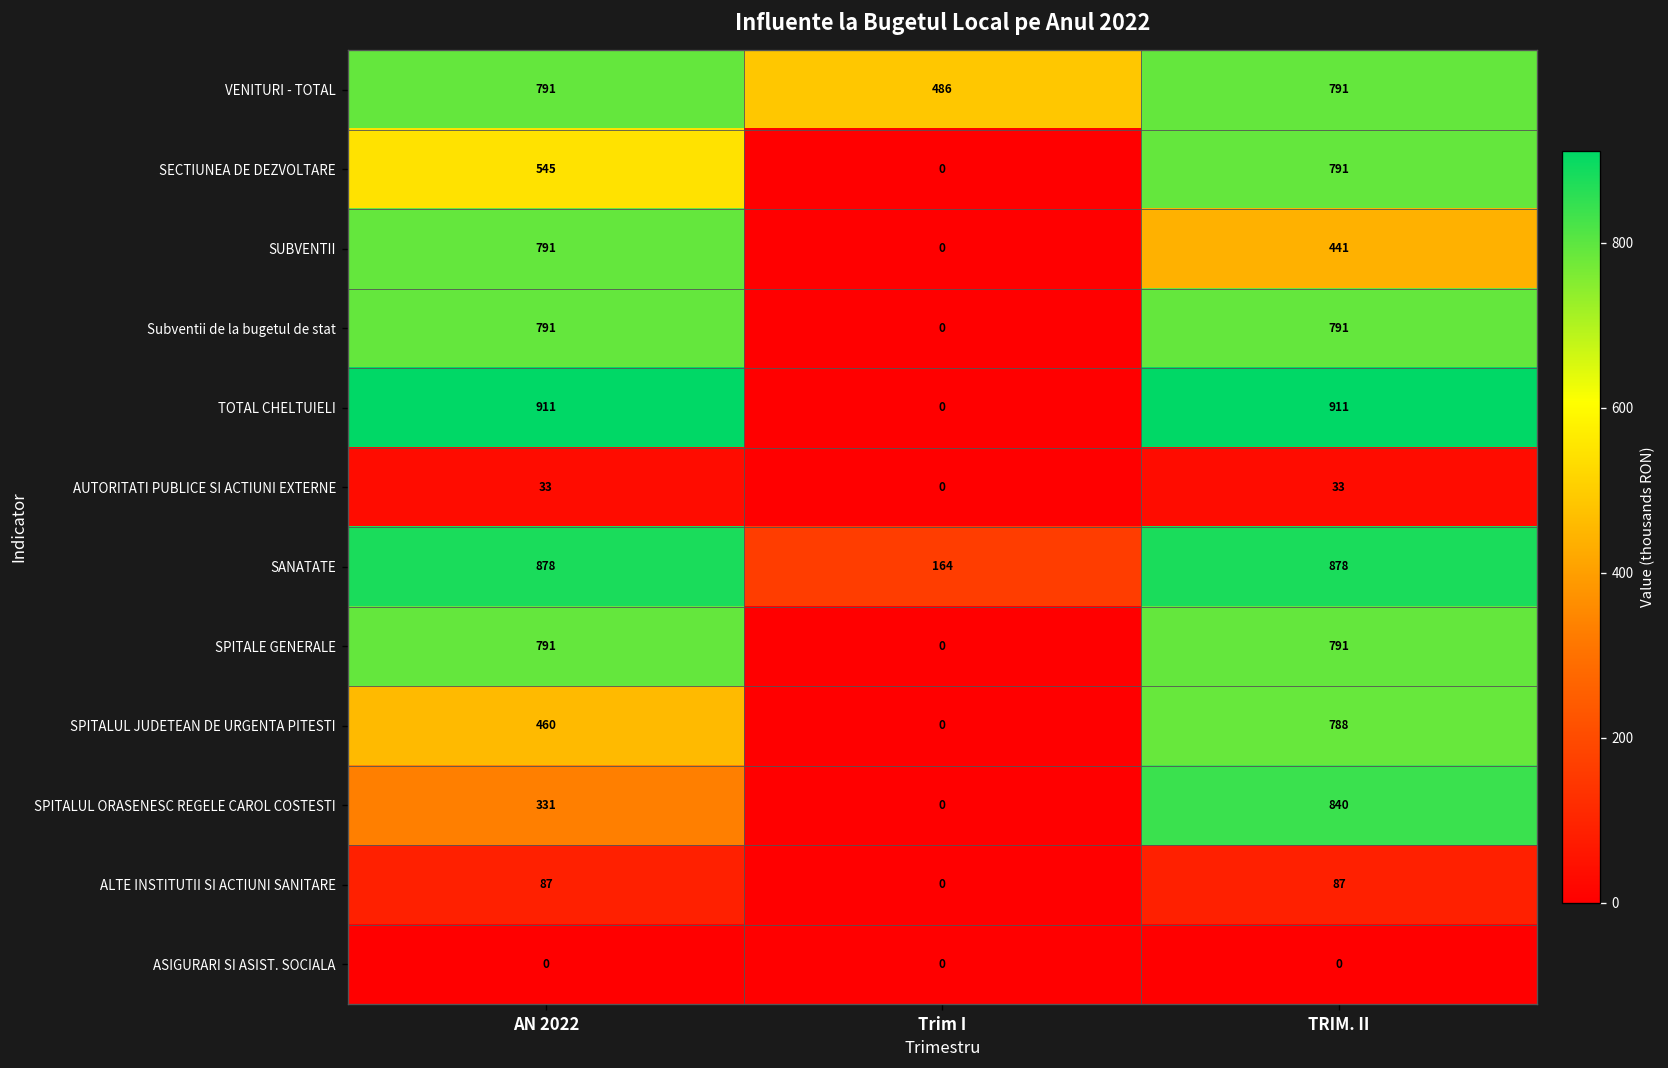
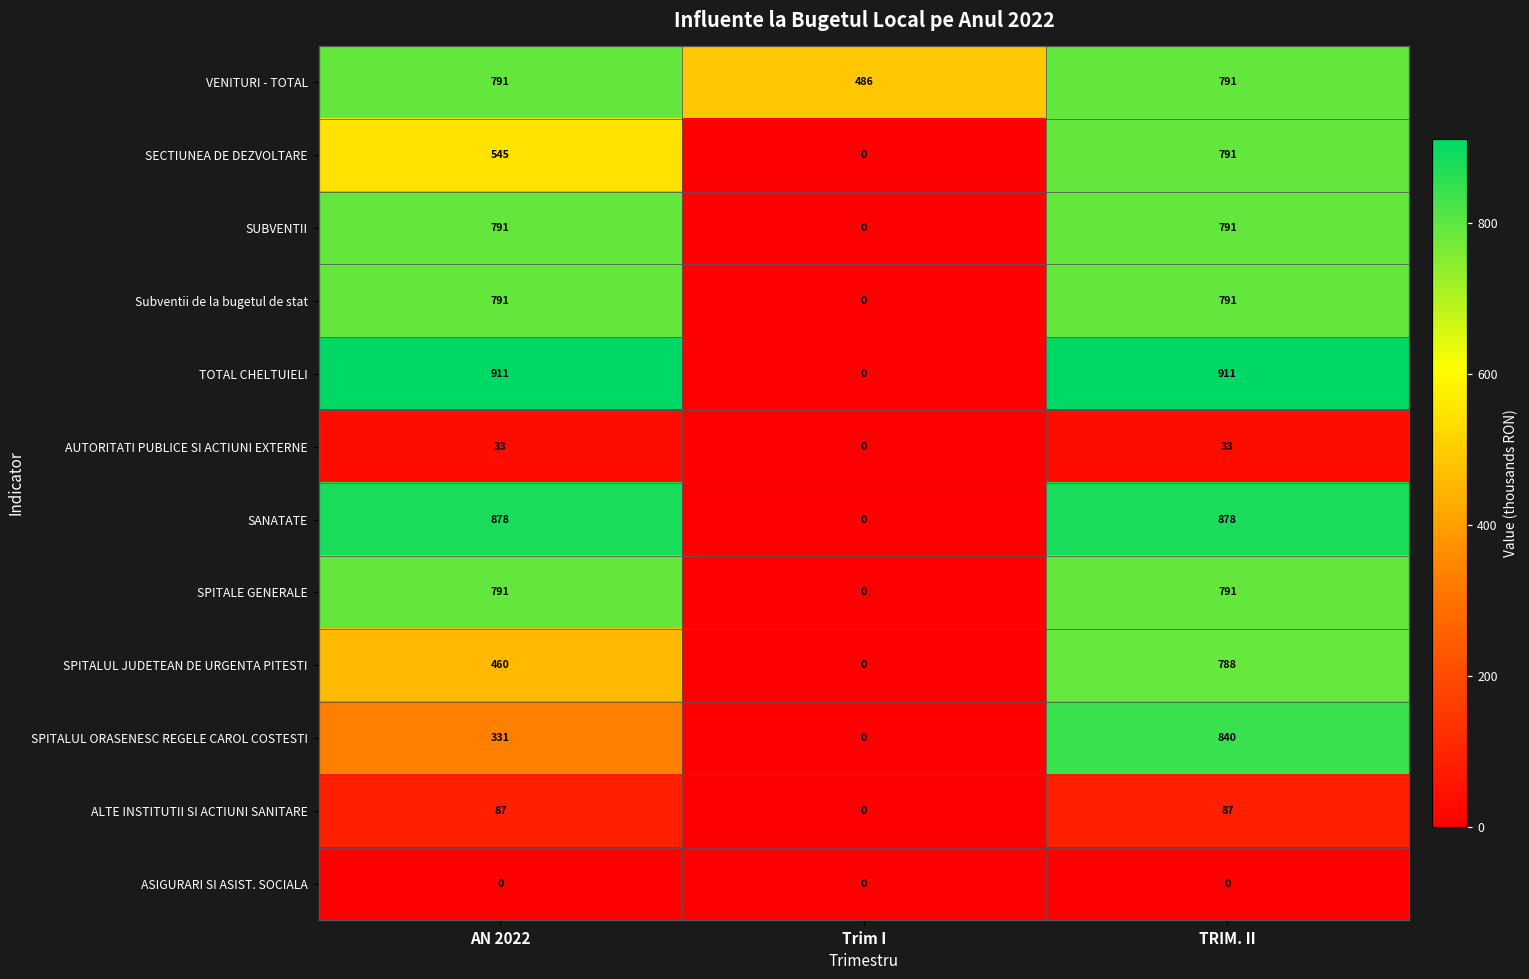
SUBVENTII, TRIM. II: 441 -> 791
SANATATE, Trim I: 164 -> 0
